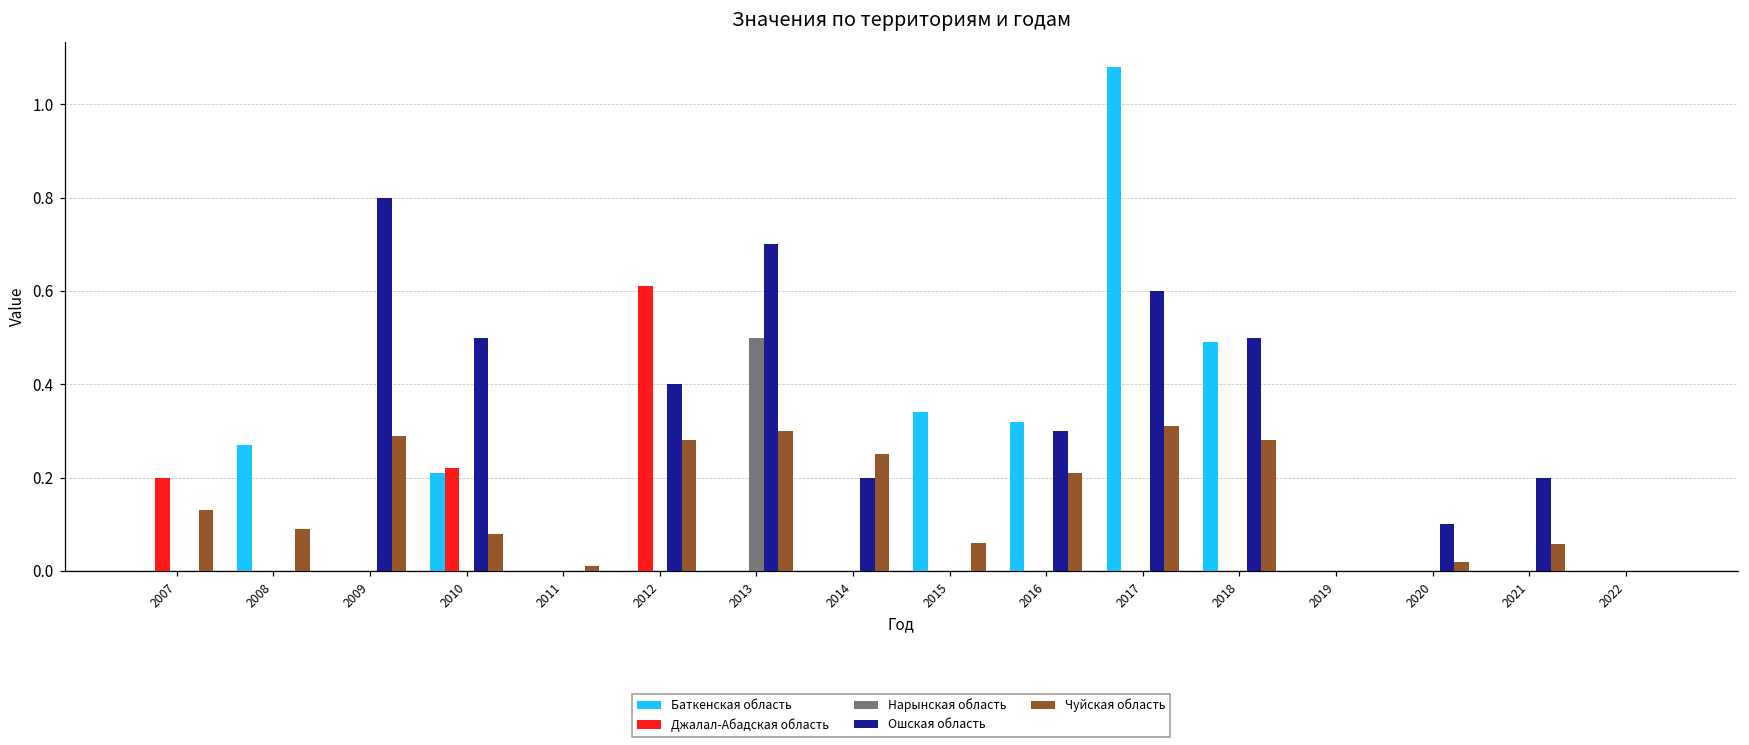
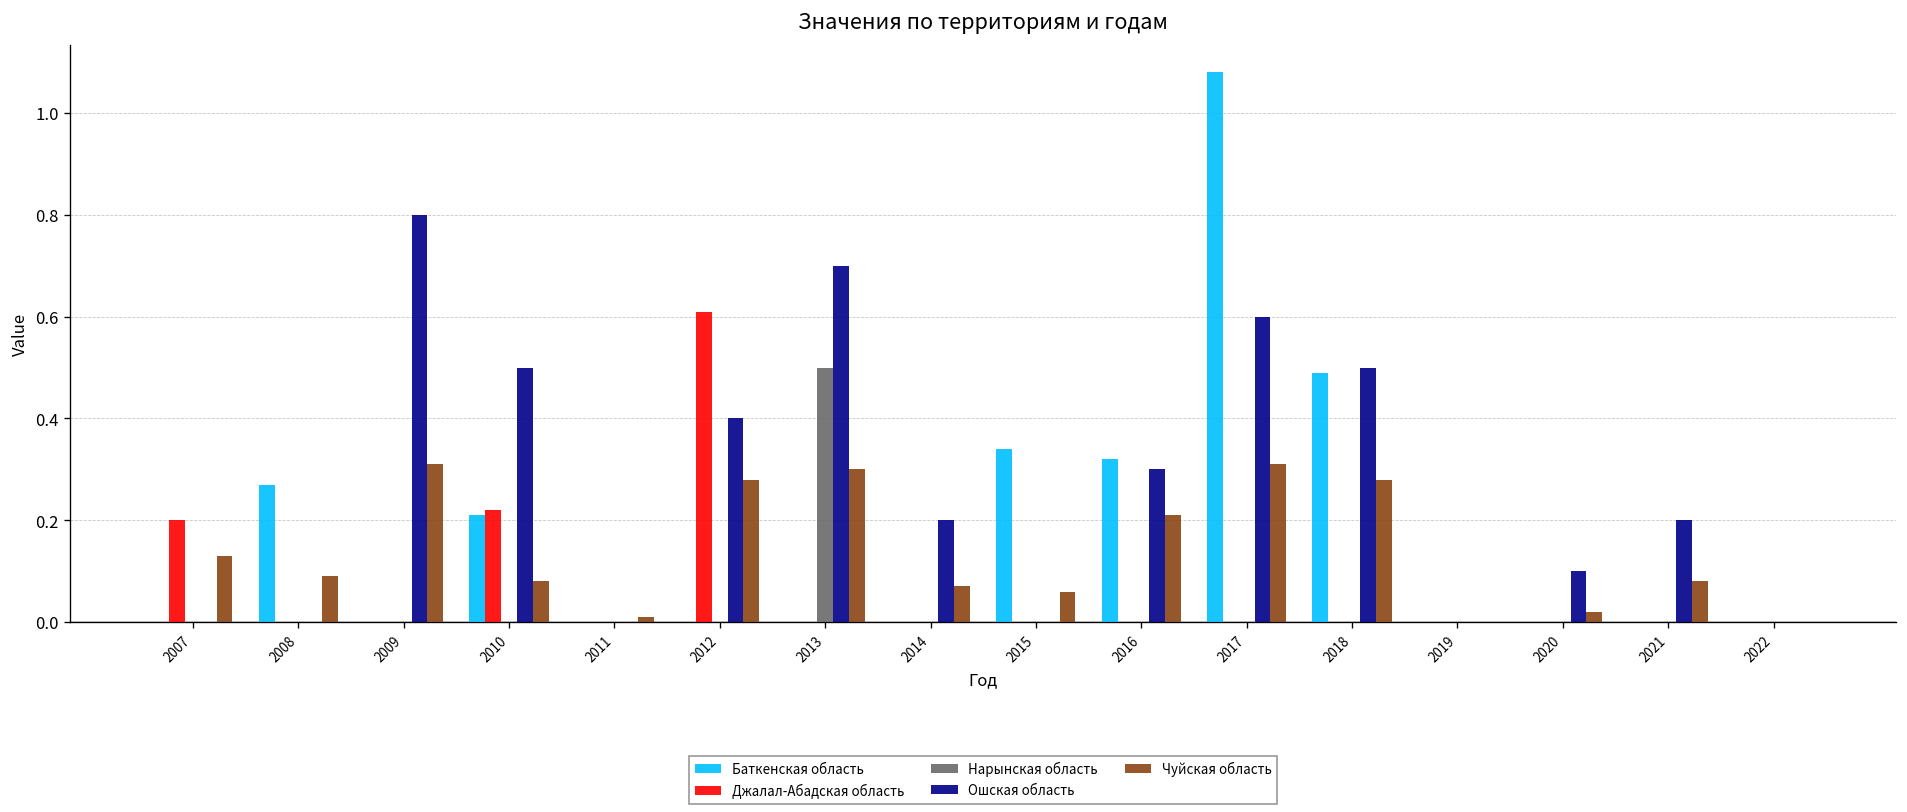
Чуйская область, 2009: 0.29 -> 0.31
Чуйская область, 2014: 0.25 -> 0.07
Чуйская область, 2021: 0.06 -> 0.08
